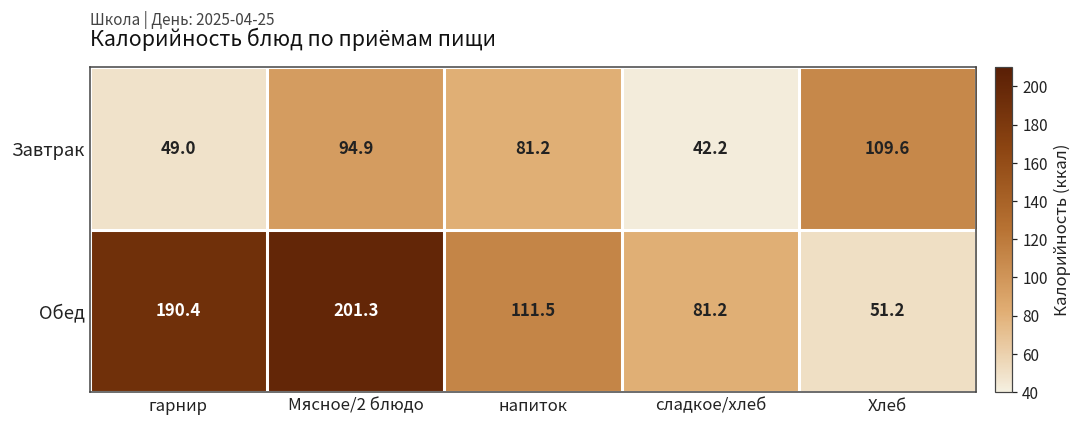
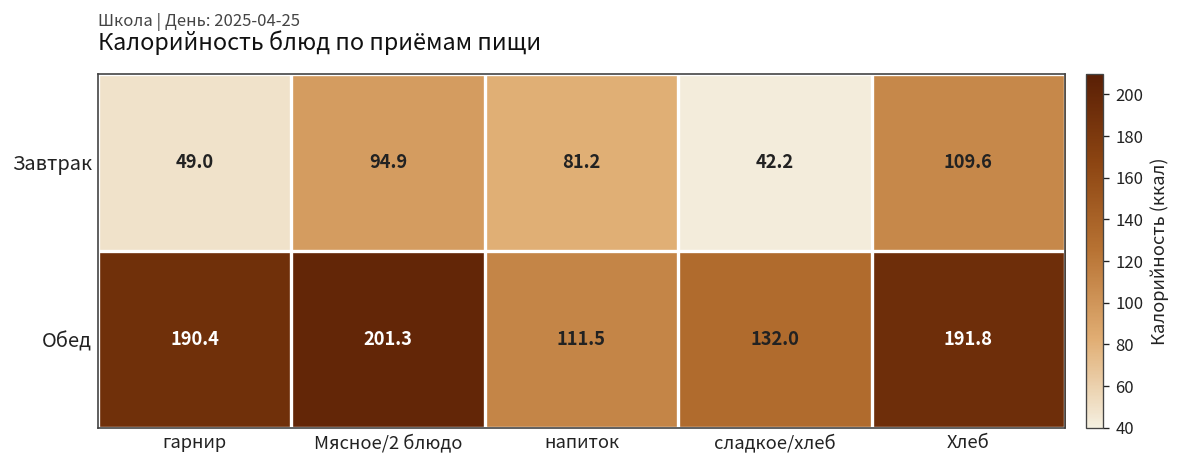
Обед, сладкое/хлеб: 81.2 -> 132.0
Обед, Хлеб: 51.2 -> 191.8
